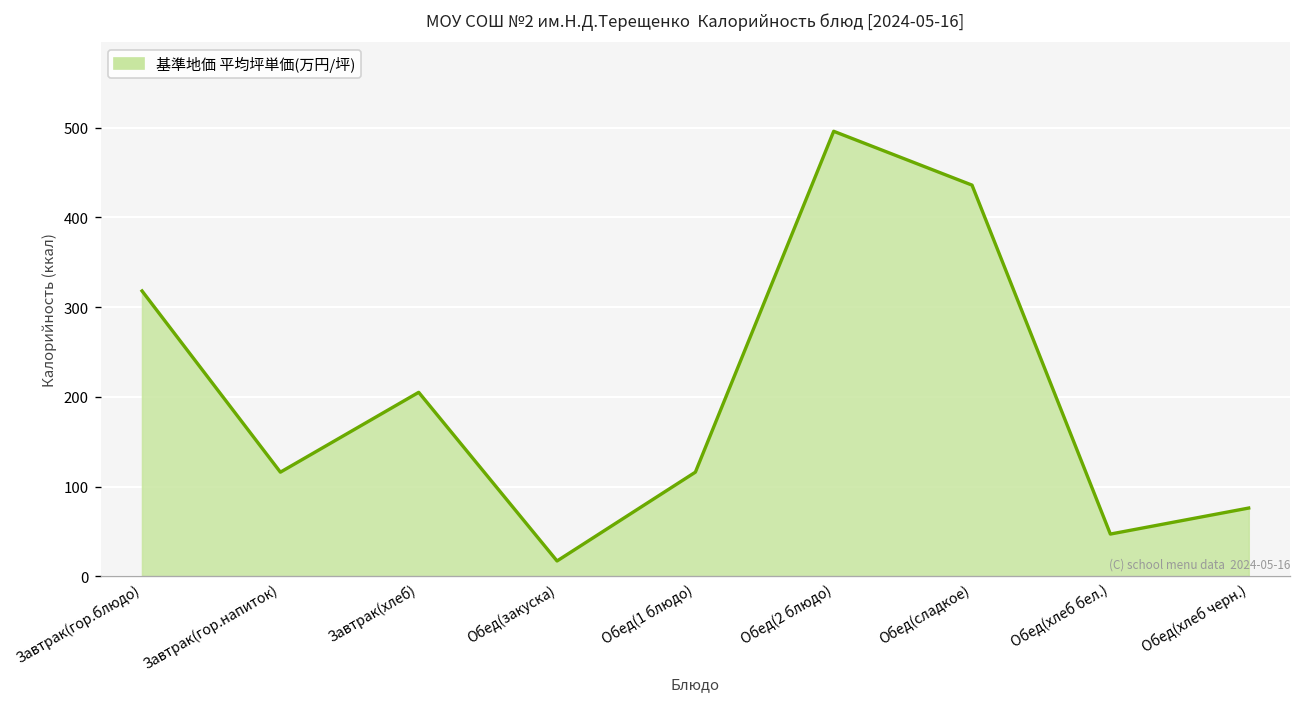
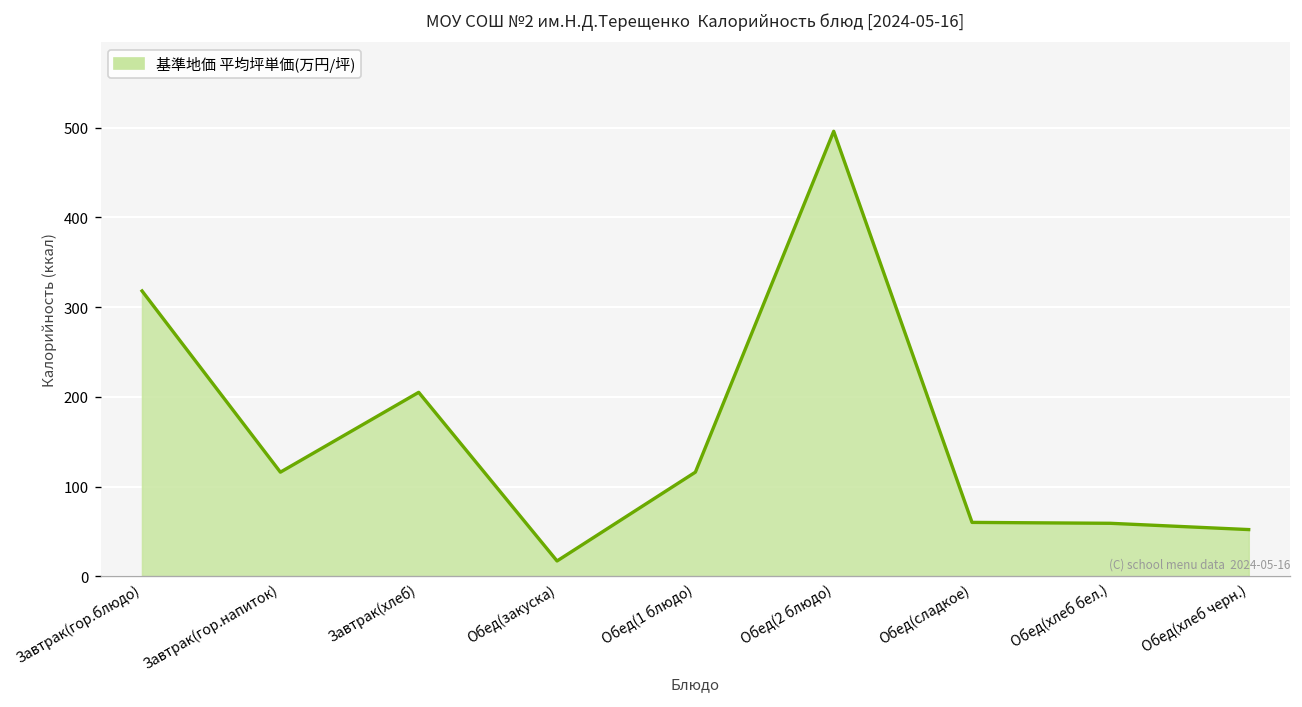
Обед(сладкое): 440 -> 60
Обед(хлеб бел.): 50 -> 60
Обед(хлеб черн.): 80 -> 50
